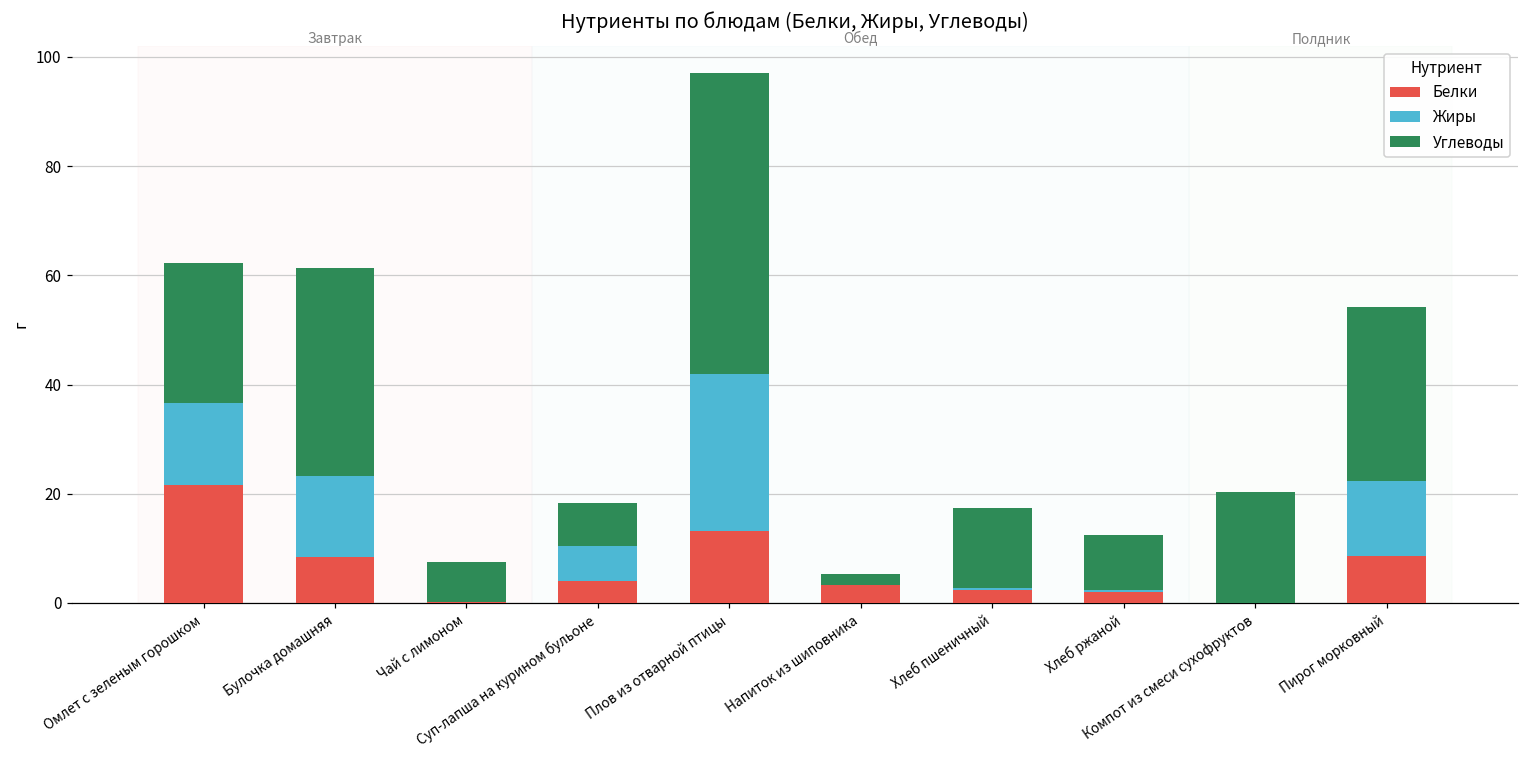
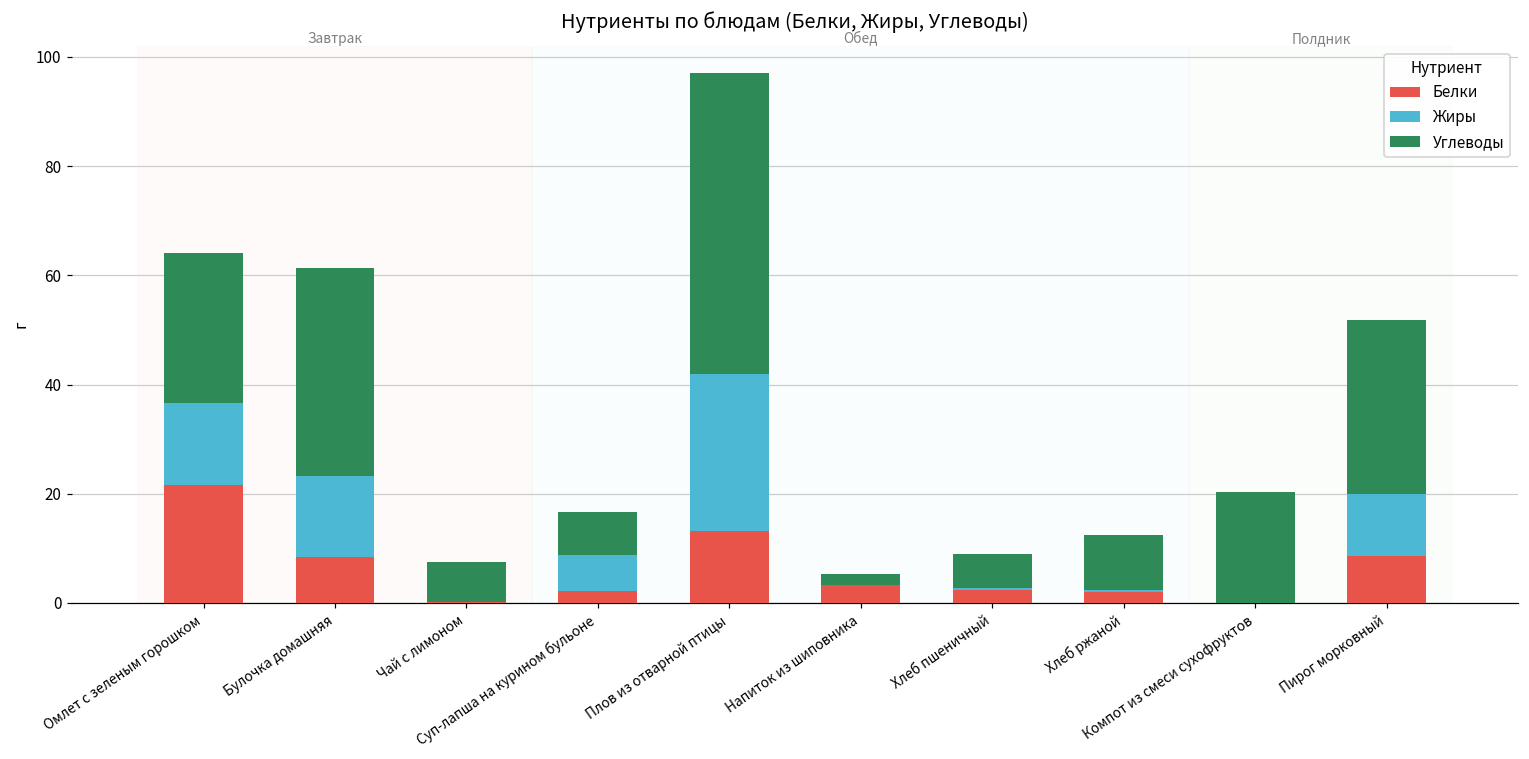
Углеводы, Омлет с зеленым горошком: 26 -> 28
Белки, Суп-лапша на курином бульоне: 4 -> 2
Углеводы, Хлеб пшеничный: 15 -> 6
Жиры, Пирог морковный: 14 -> 11
